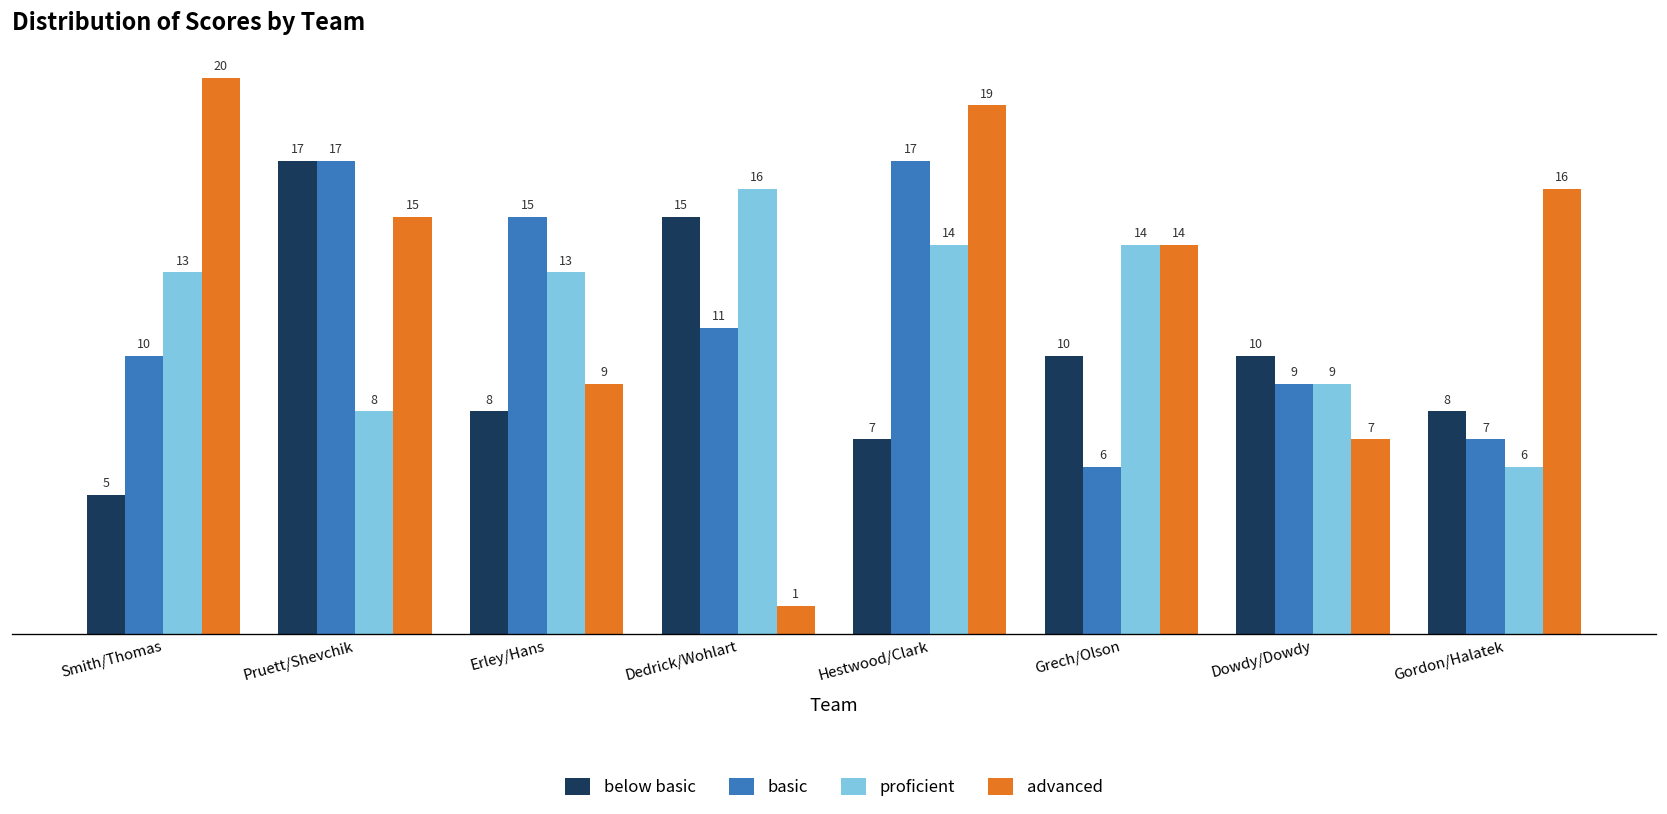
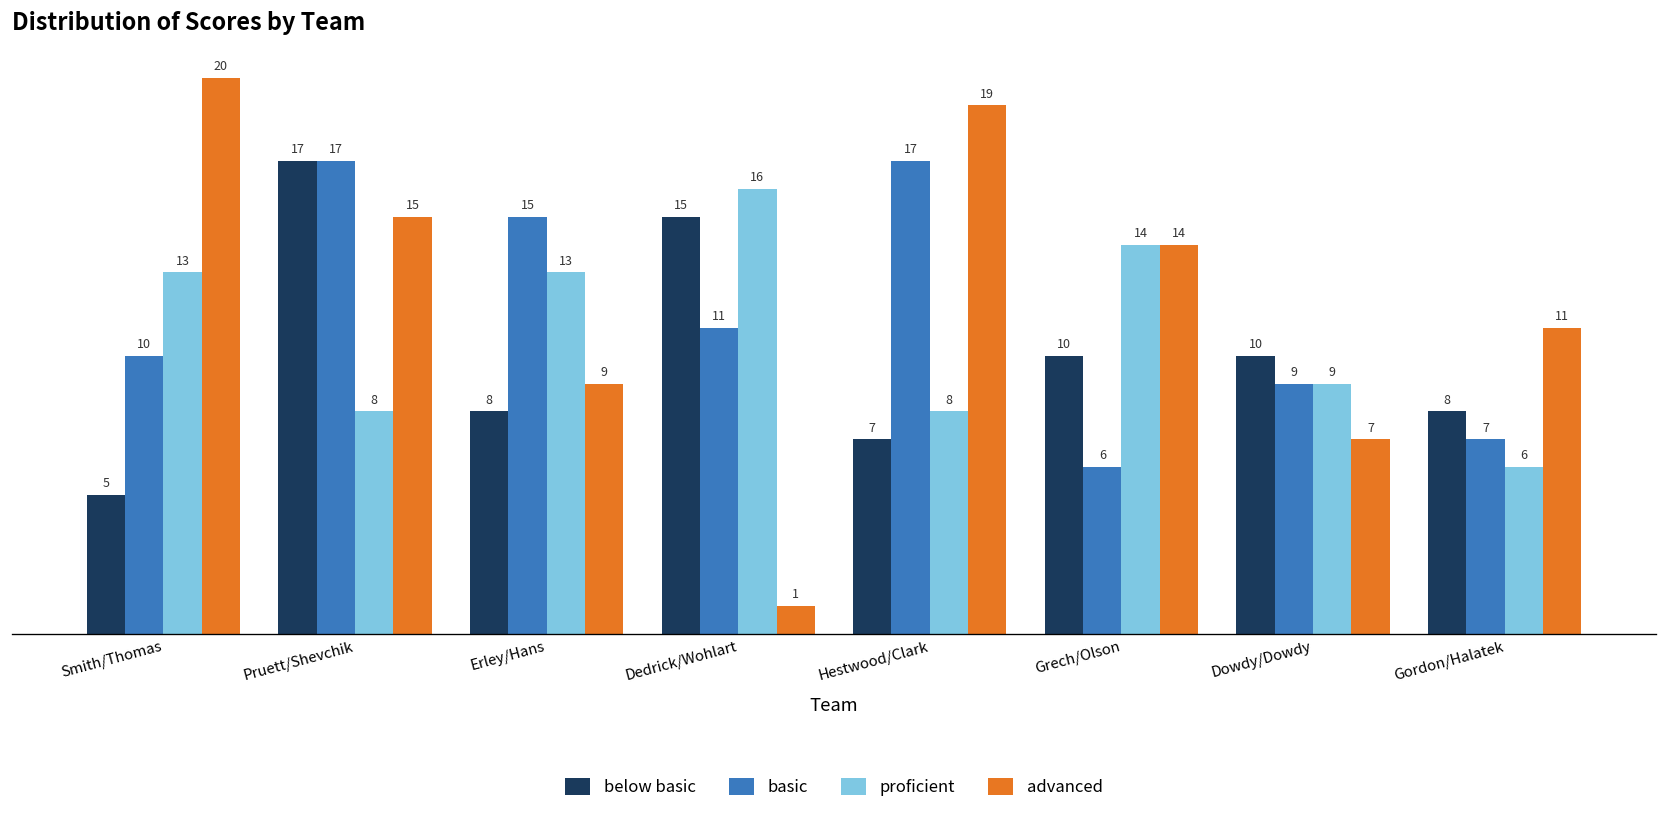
proficient, Hestwood/Clark: 14 -> 8
advanced, Gordon/Halatek: 16 -> 11
